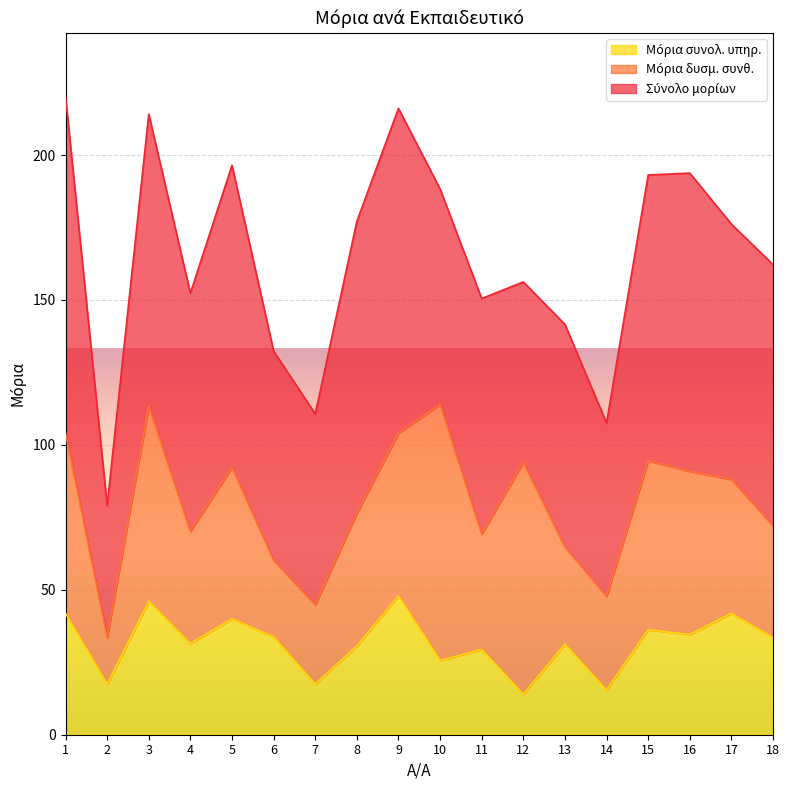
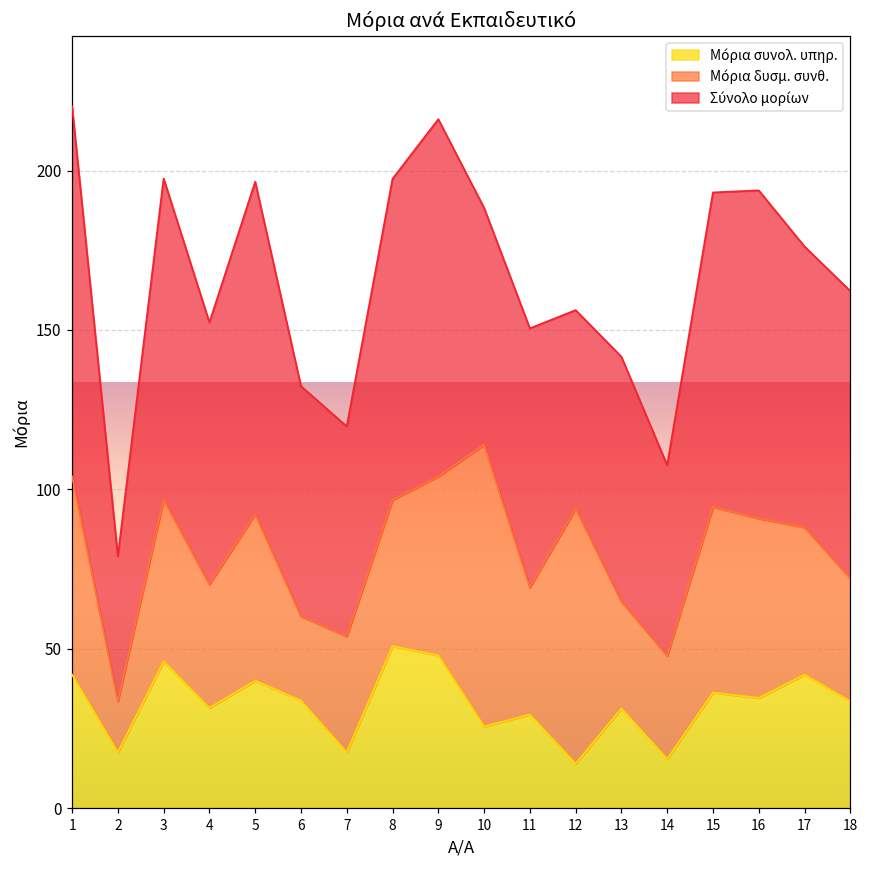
Μόρια δυσμ. συνθ., 3: 67 -> 51
Μόρια δυσμ. συνθ., 7: 27 -> 36
Μόρια συνολ. υπηρ., 8: 31 -> 51
